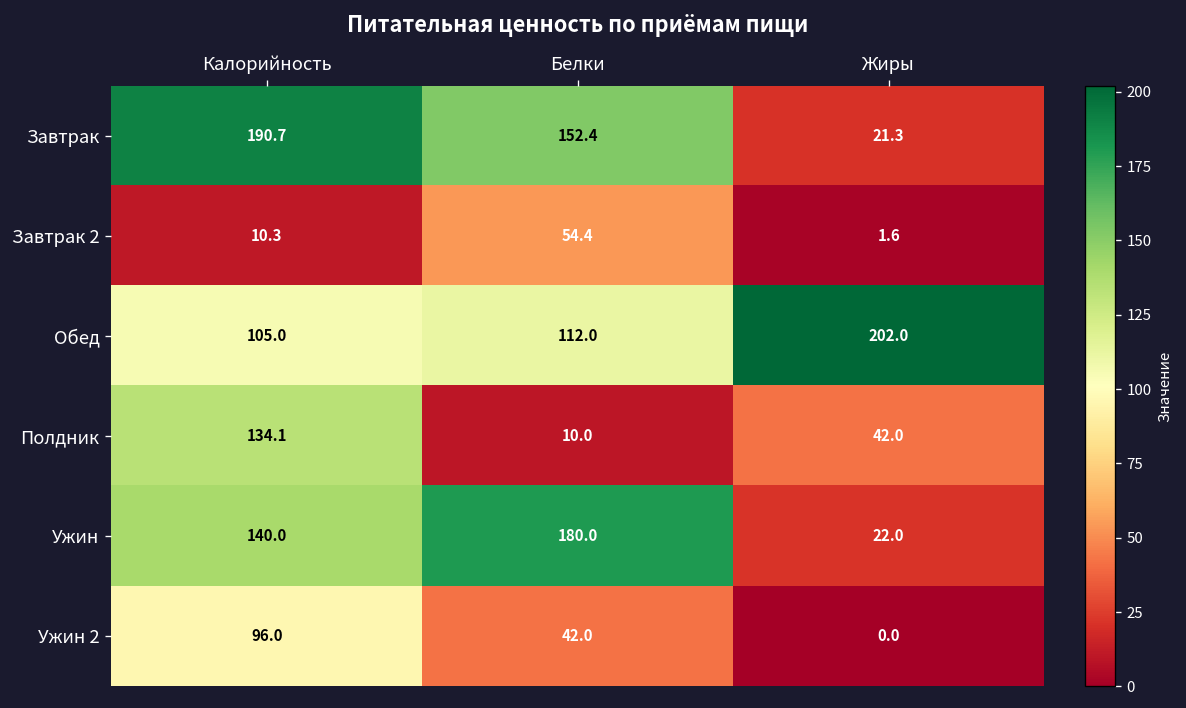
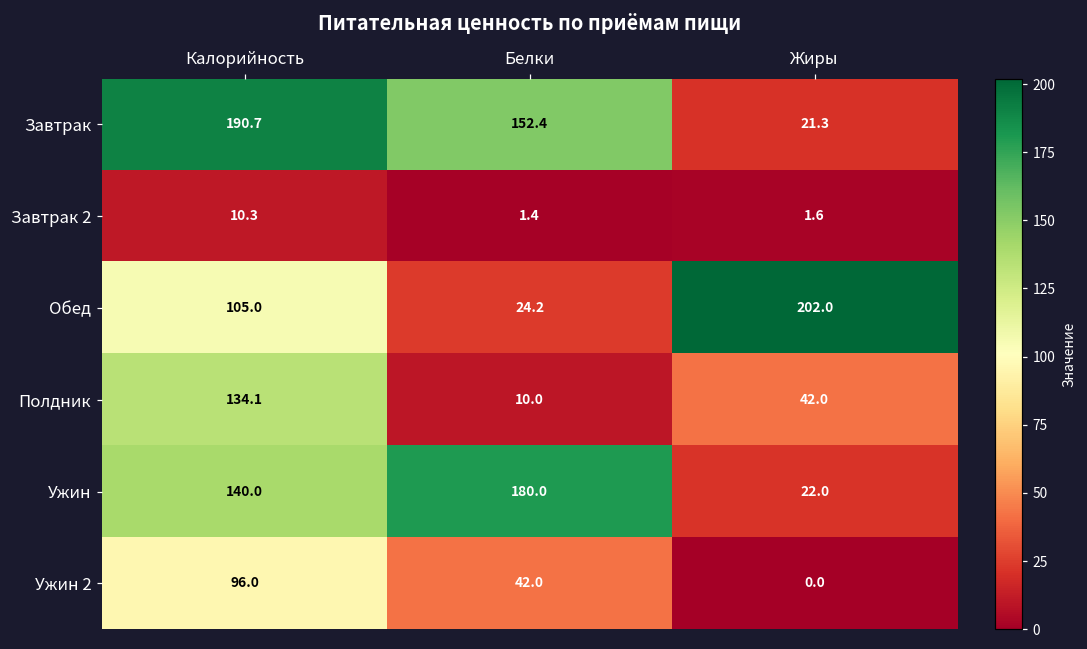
Завтрак 2, Белки: 54.4 -> 1.4
Обед, Белки: 112.0 -> 24.2
